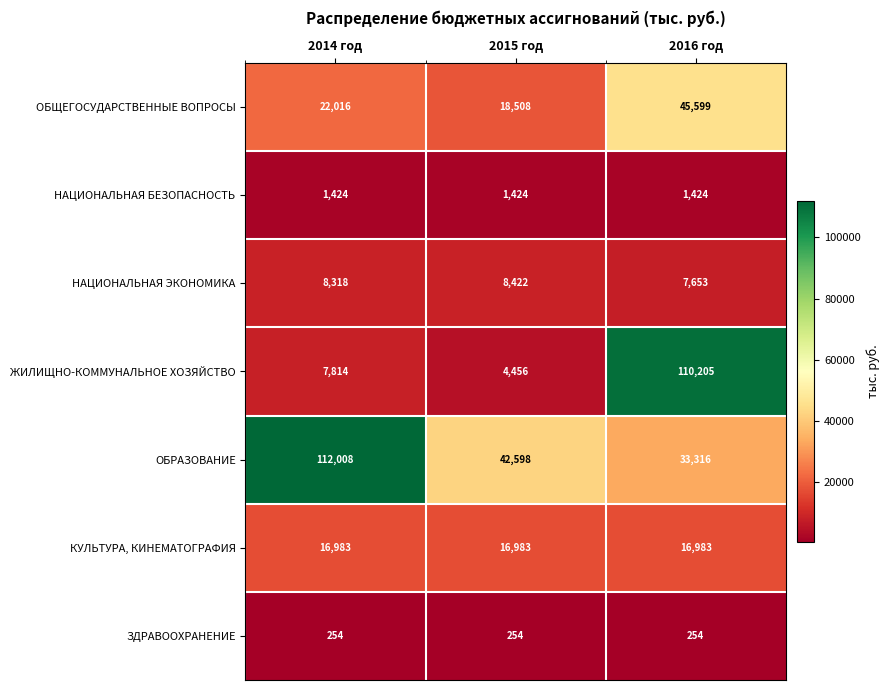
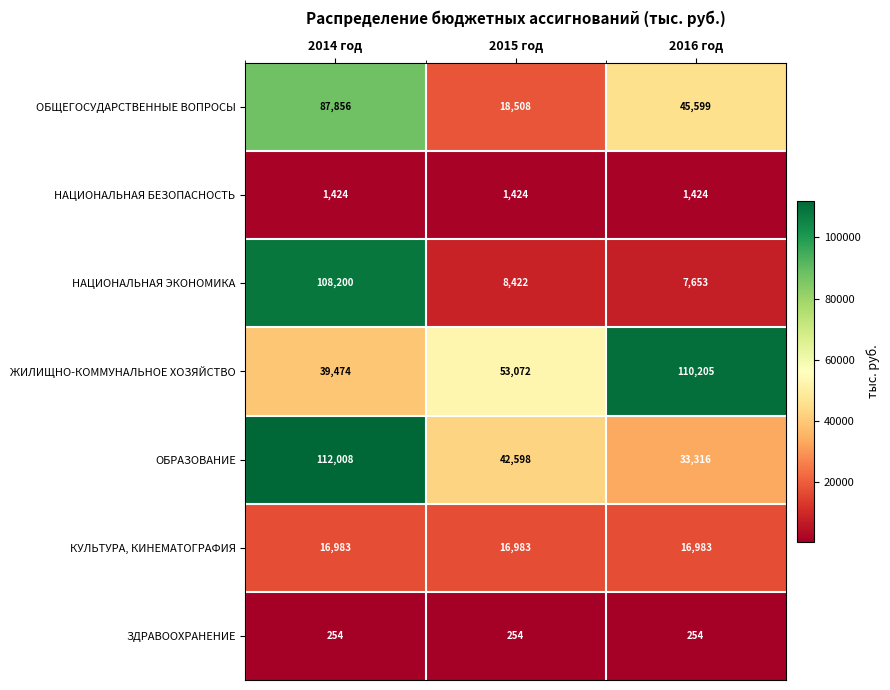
ОБЩЕГОСУДАРСТВЕННЫЕ ВОПРОСЫ, 2014 год: 22,016 -> 87,856
НАЦИОНАЛЬНАЯ ЭКОНОМИКА, 2014 год: 8,318 -> 108,200
ЖИЛИЩНО-КОММУНАЛЬНОЕ ХОЗЯЙСТВО, 2014 год: 7,814 -> 39,474
ЖИЛИЩНО-КОММУНАЛЬНОЕ ХОЗЯЙСТВО, 2015 год: 4,456 -> 53,072
